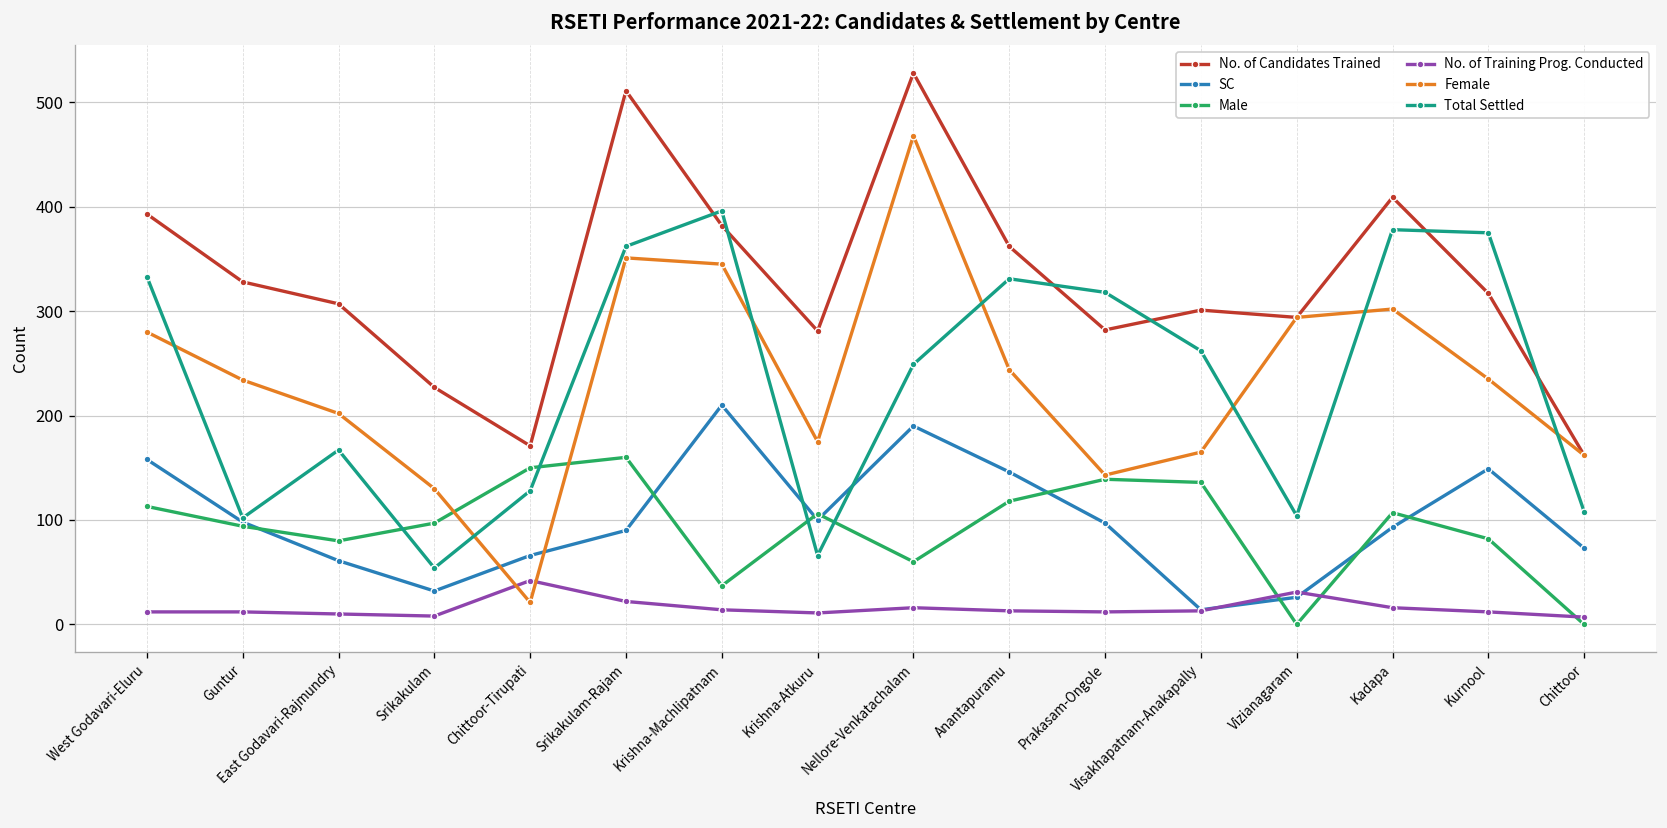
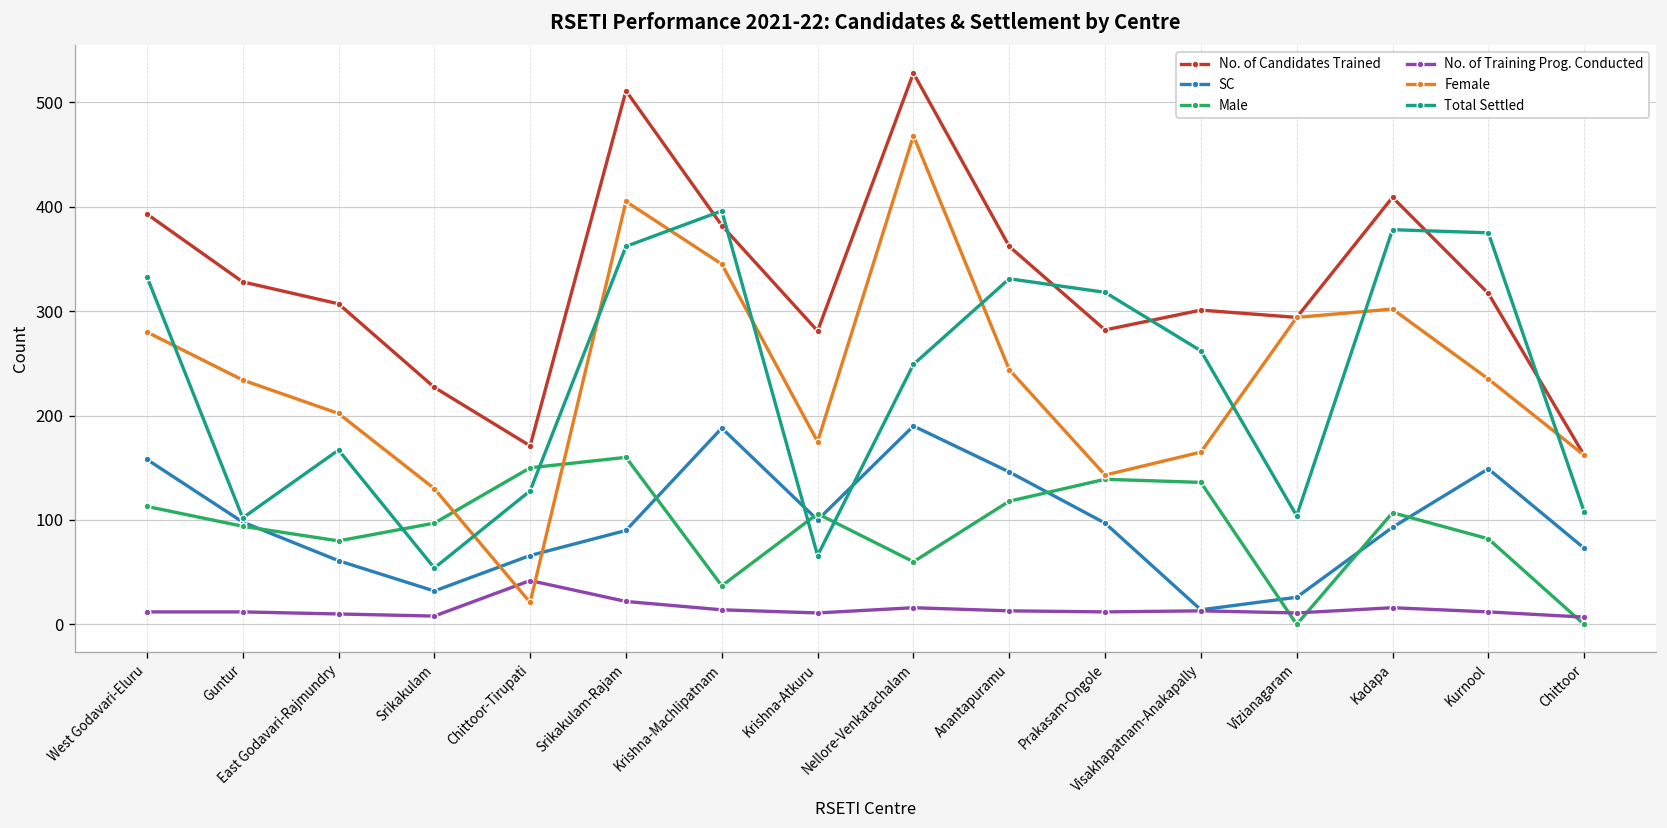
Female, Srikakulam-Rajam: 350 -> 410
SC, Krishna-Machlipatnam: 210 -> 190
No. of Training Prog. Conducted, Vizianagaram: 30 -> 10
